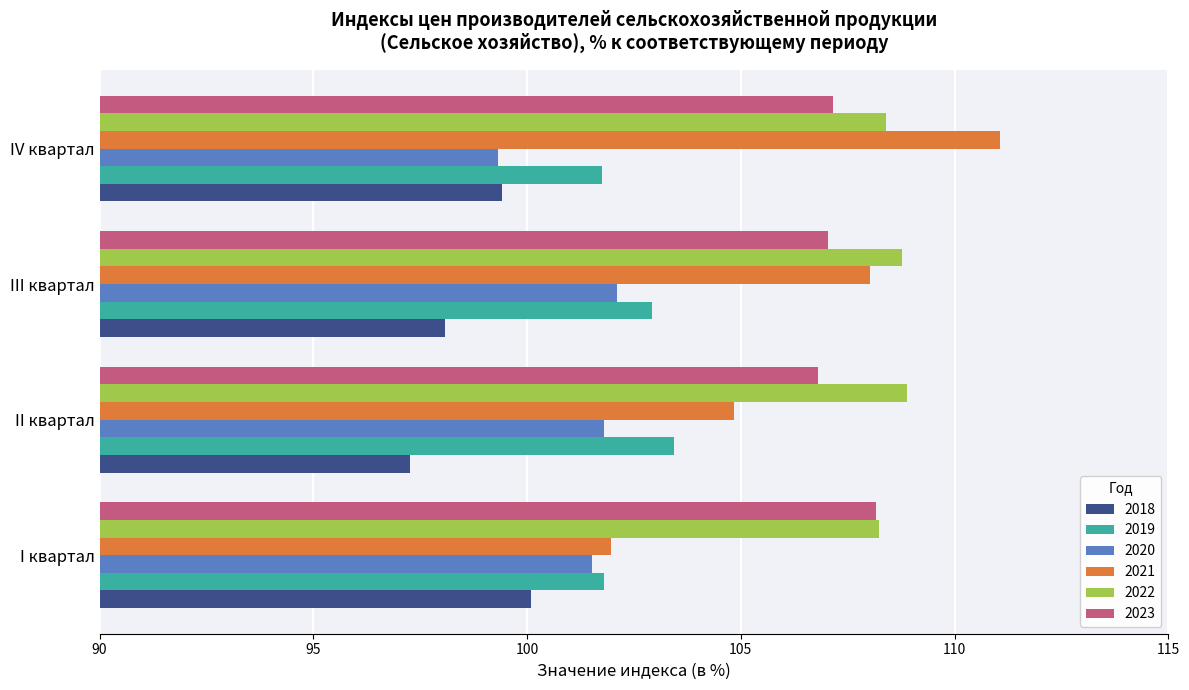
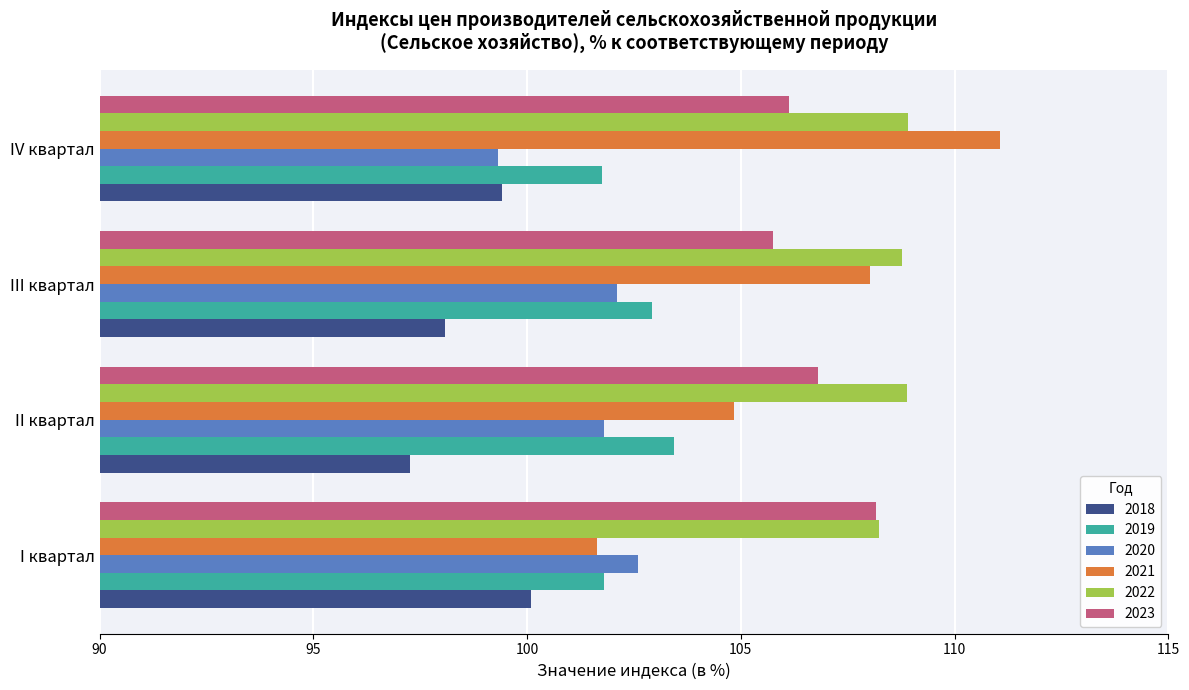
2023, IV квартал: 107.2 -> 106.1
2022, IV квартал: 108.4 -> 108.9
2023, III квартал: 107.0 -> 105.7
2021, I квартал: 102.0 -> 101.6
2020, I квартал: 101.5 -> 102.6
